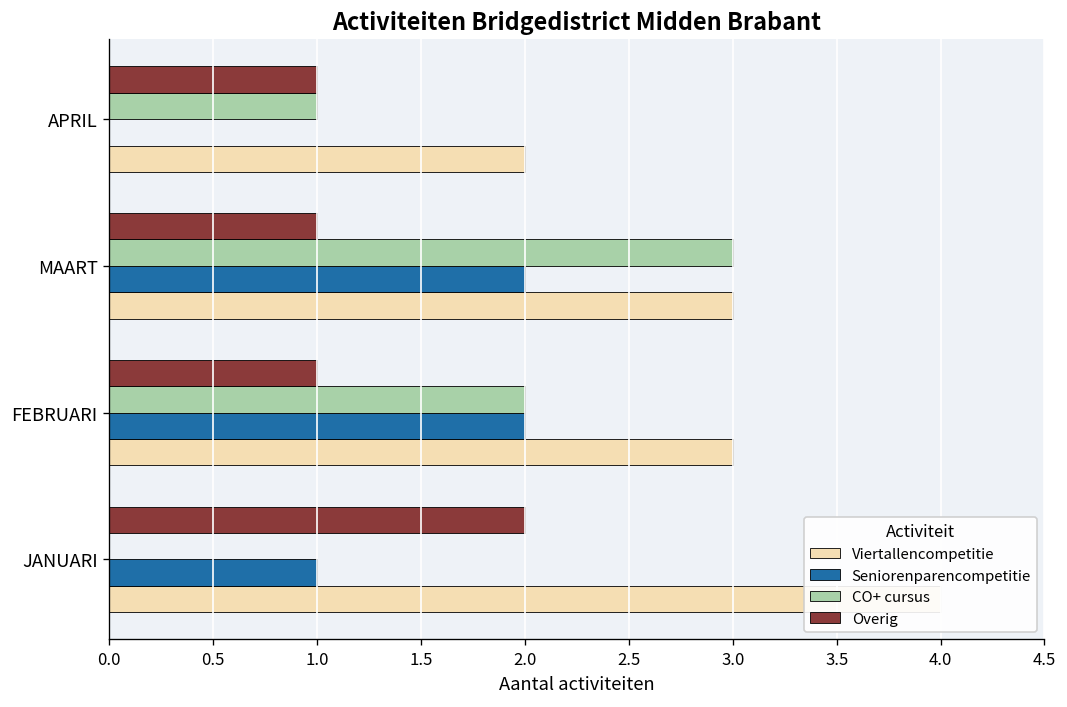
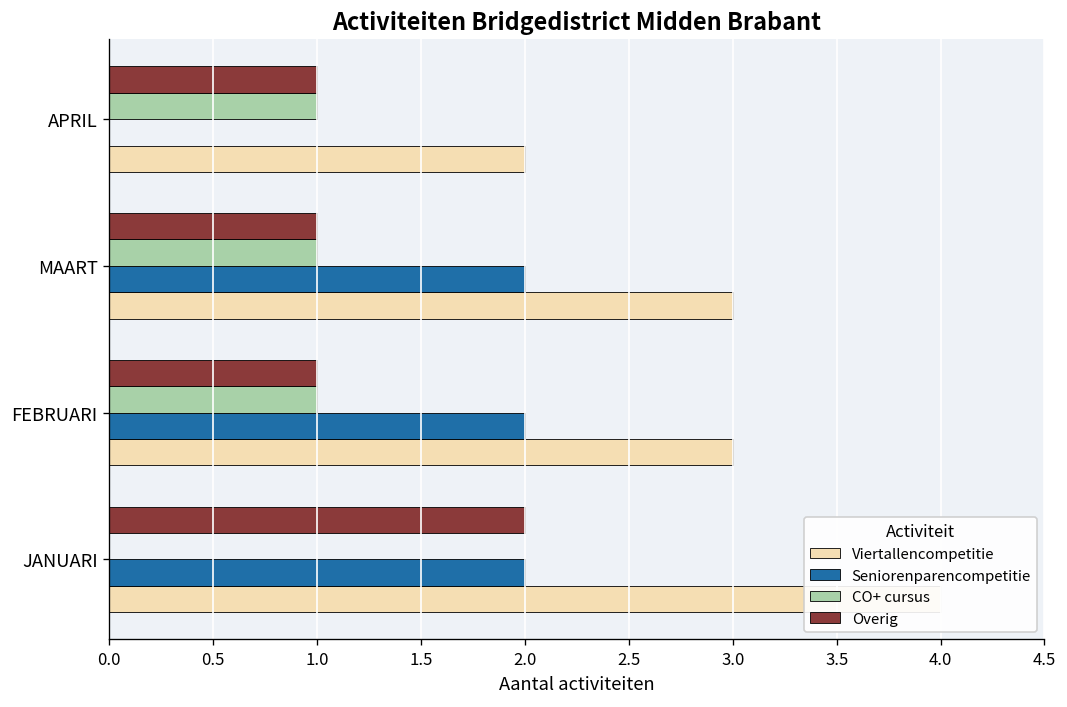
CO+ cursus, MAART: 3 -> 1
CO+ cursus, FEBRUARI: 2 -> 1
Seniorenparencompetitie, JANUARI: 1 -> 2
